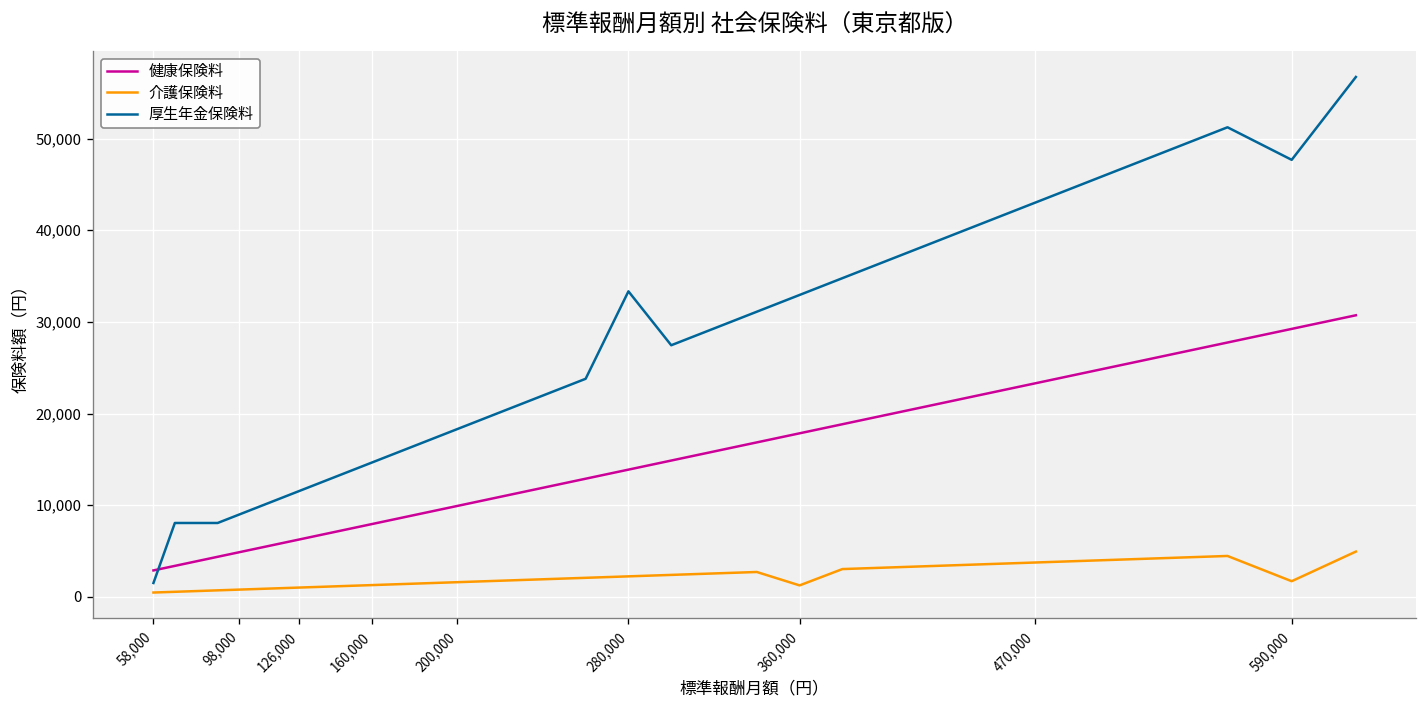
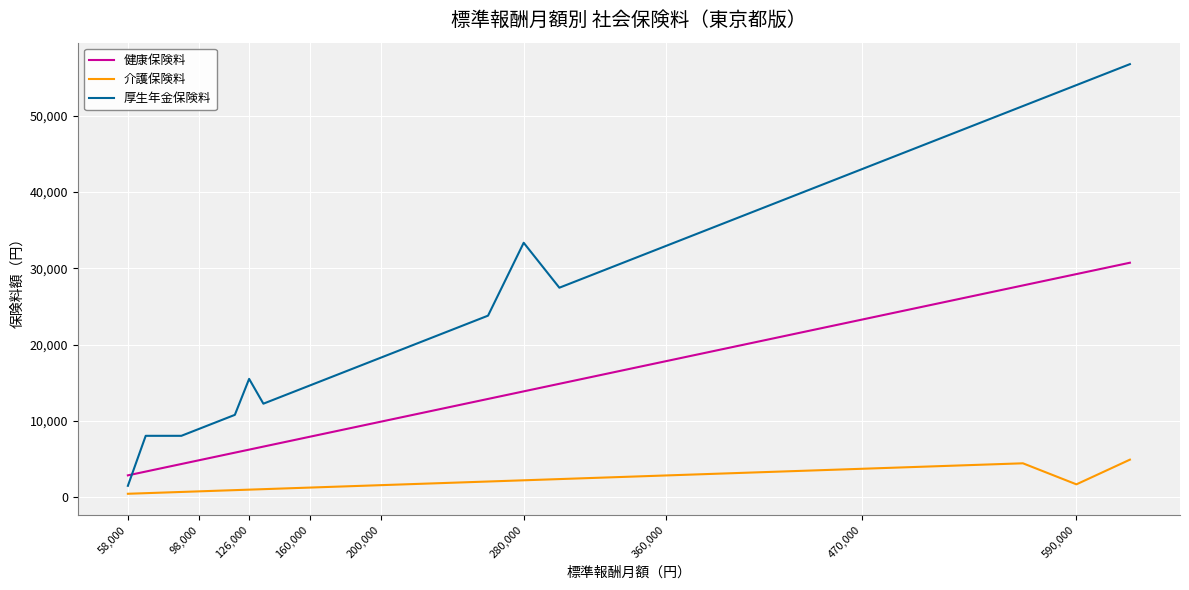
厚生年金保険料, 126,000: 12,000 -> 16,000
介護保険料, 360,000: 1,000 -> 3,000
厚生年金保険料, 590,000: 48,000 -> 54,000
